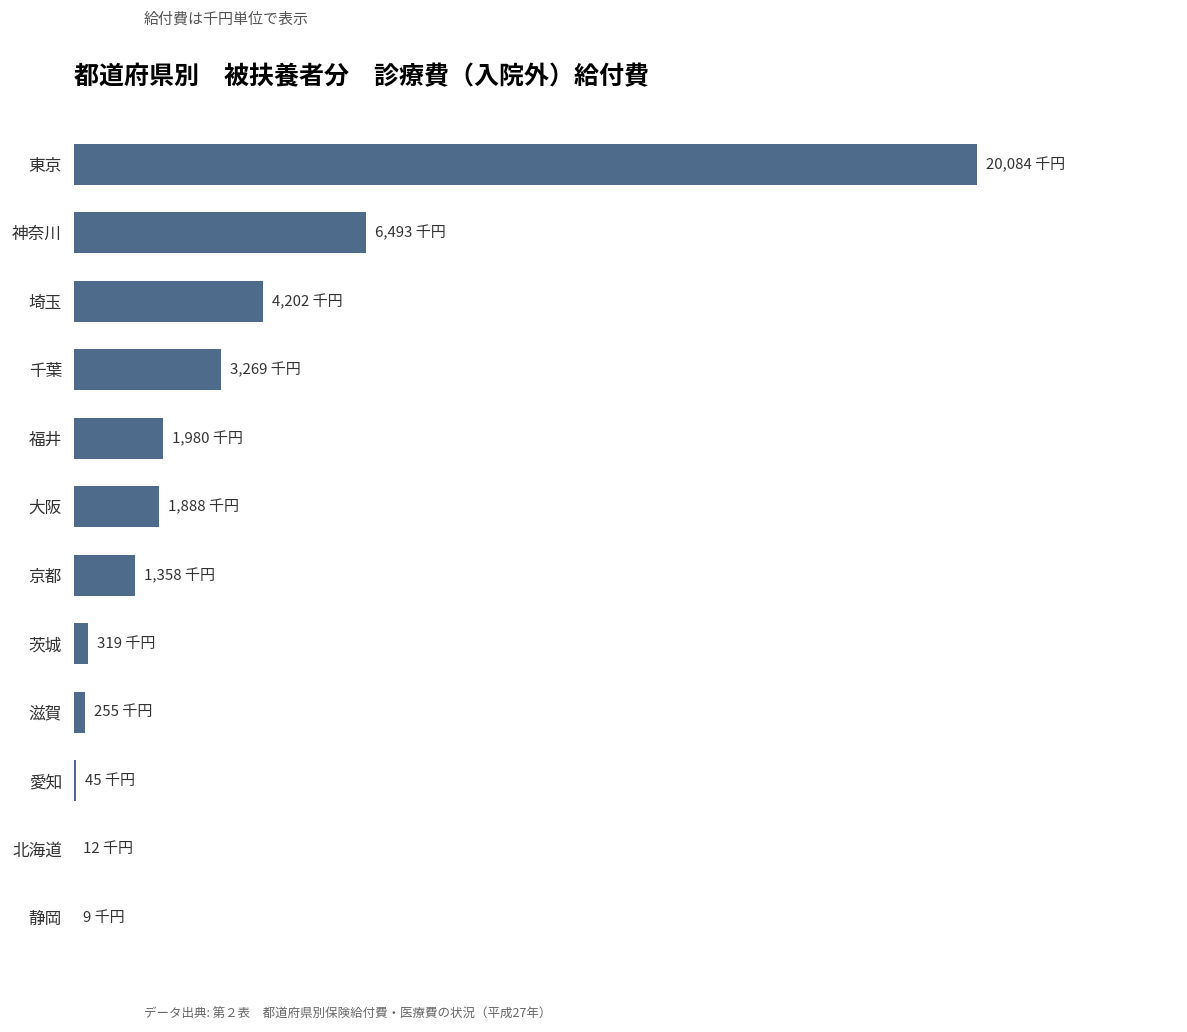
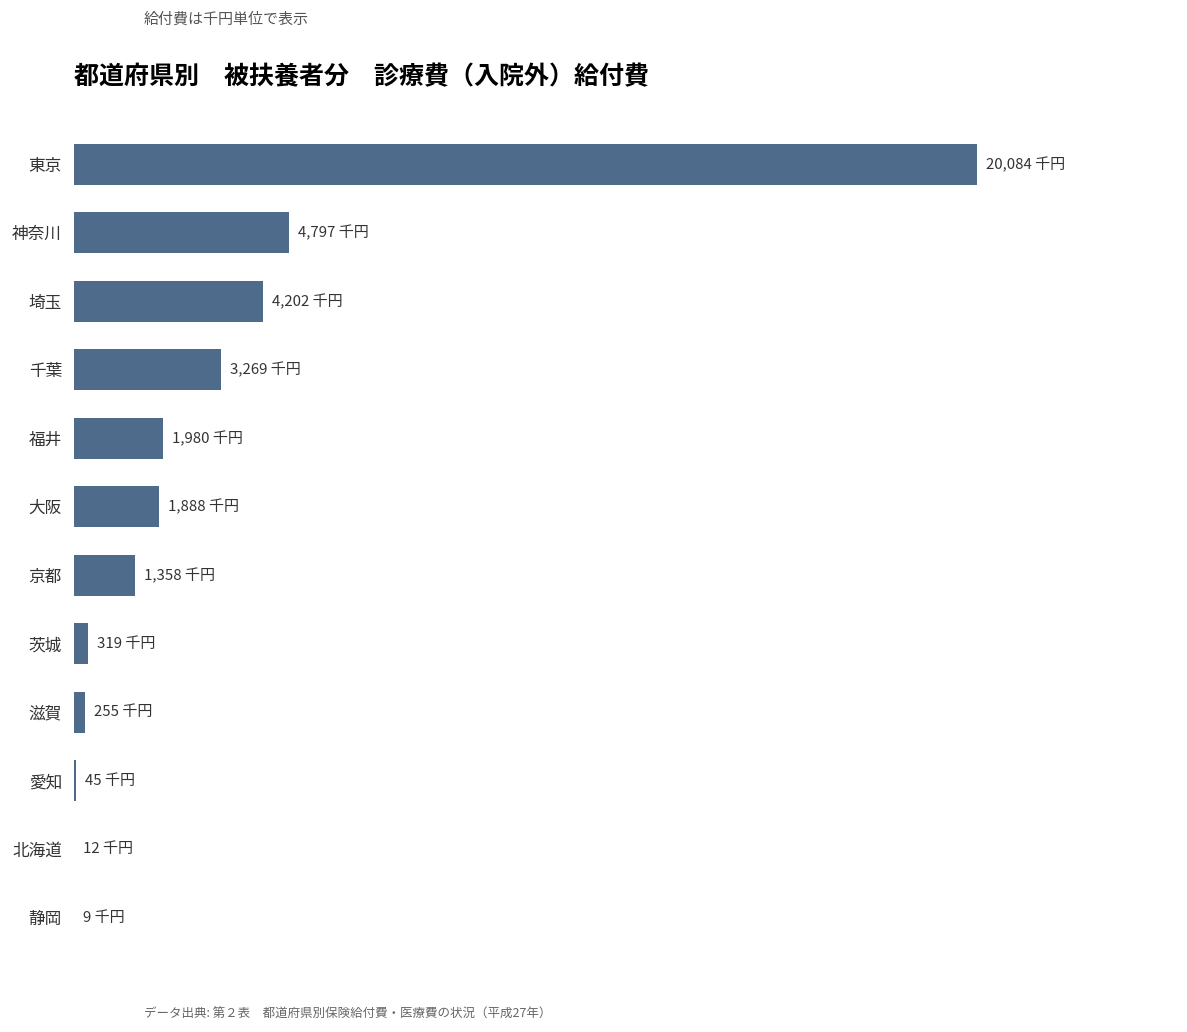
神奈川: 6,493 -> 4,797
